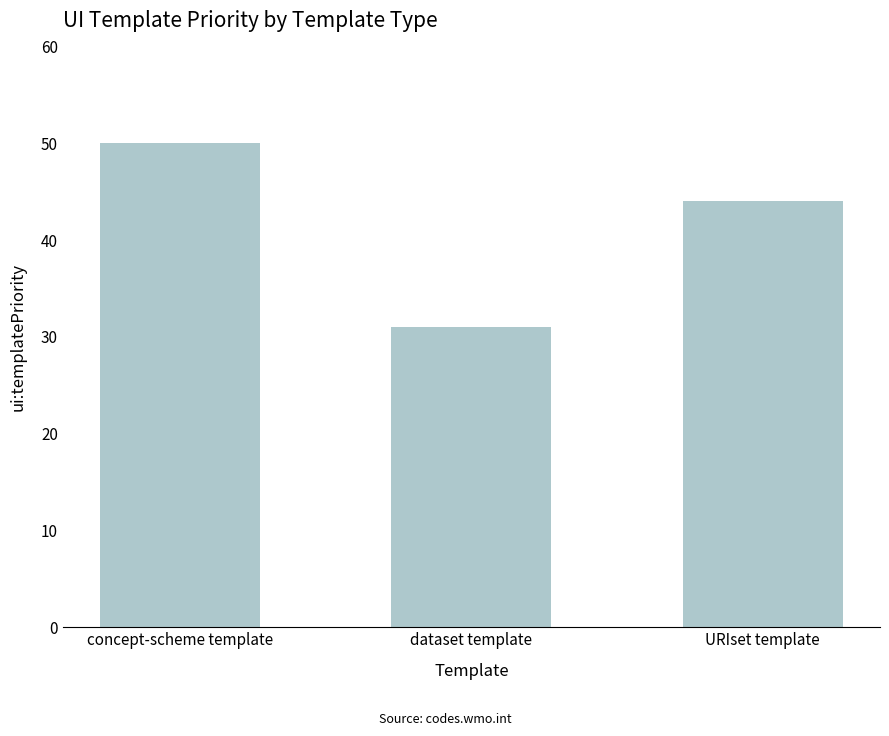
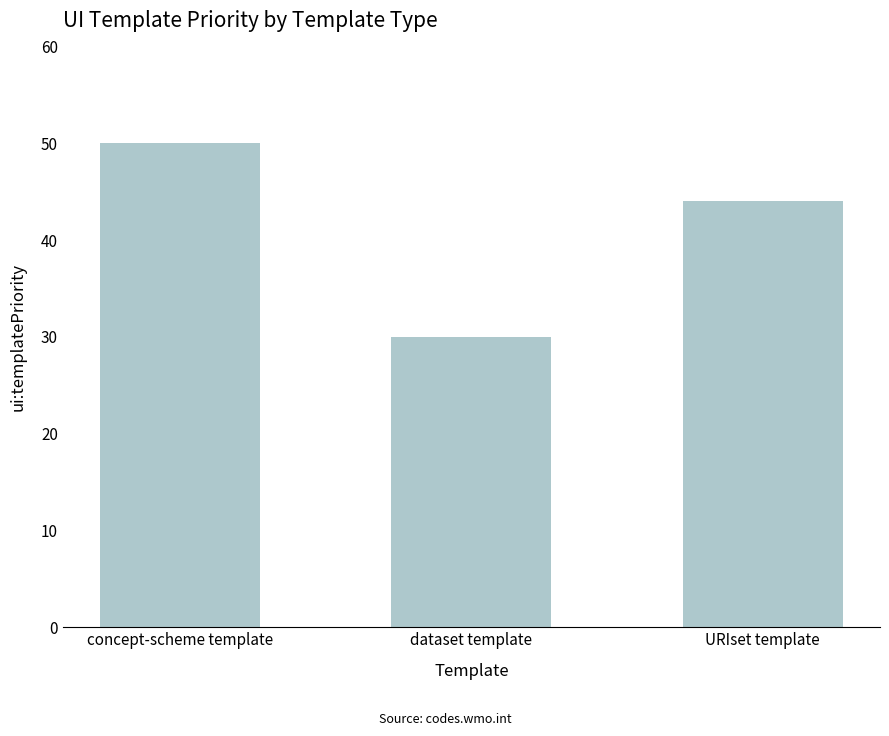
dataset template: 31 -> 30
